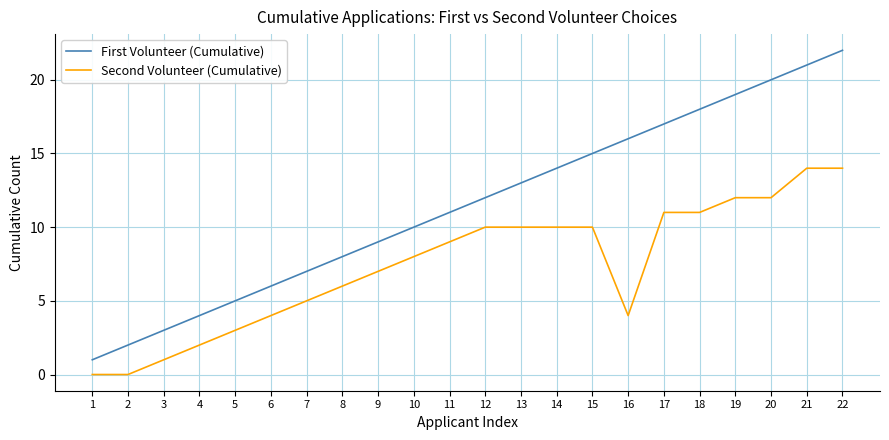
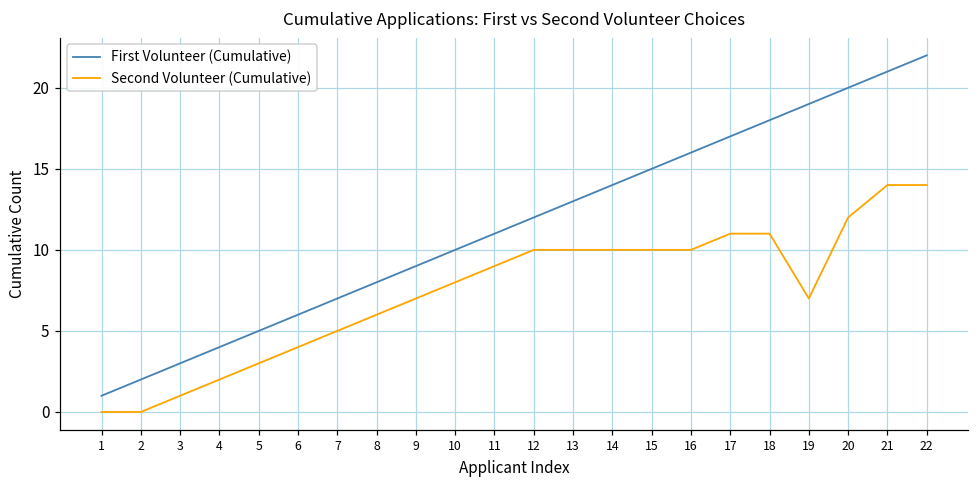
Second Volunteer (Cumulative), 16: 4 -> 10
Second Volunteer (Cumulative), 19: 12 -> 7
